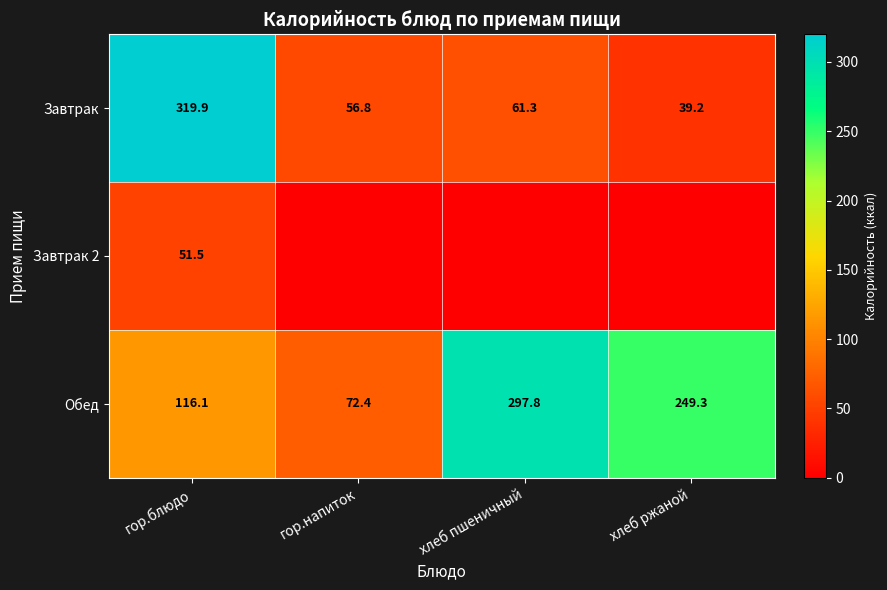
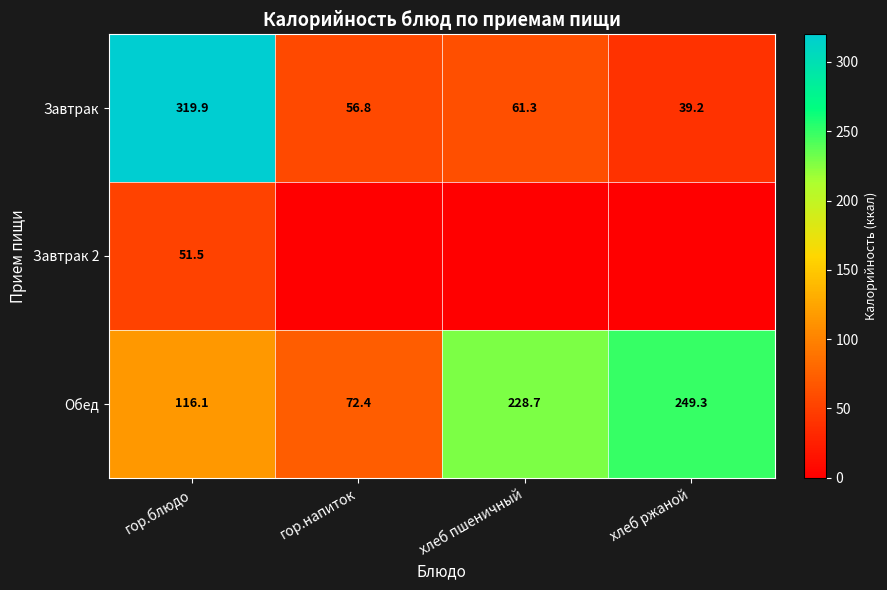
Обед, хлеб пшеничный: 297.8 -> 228.7
